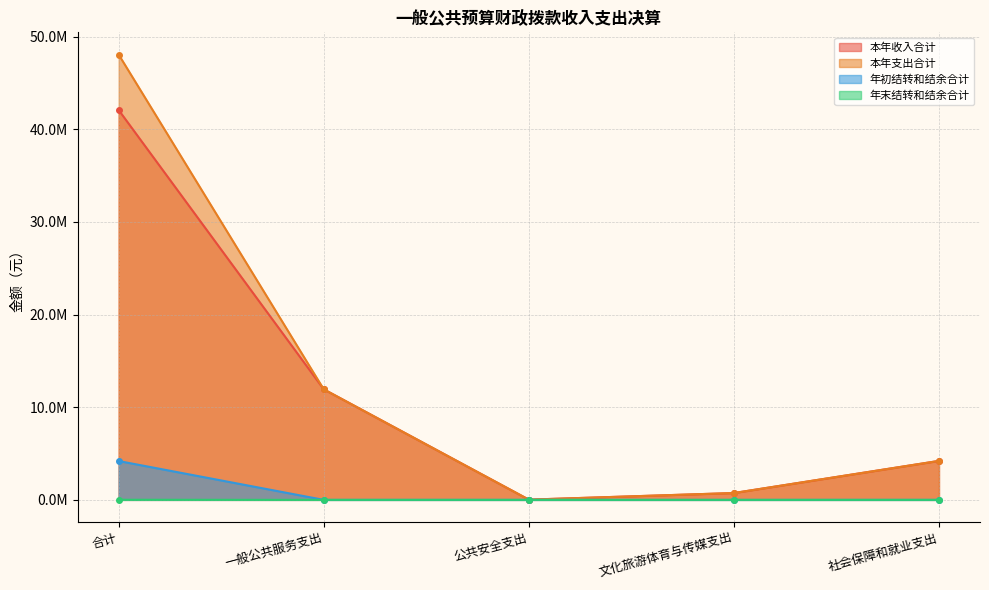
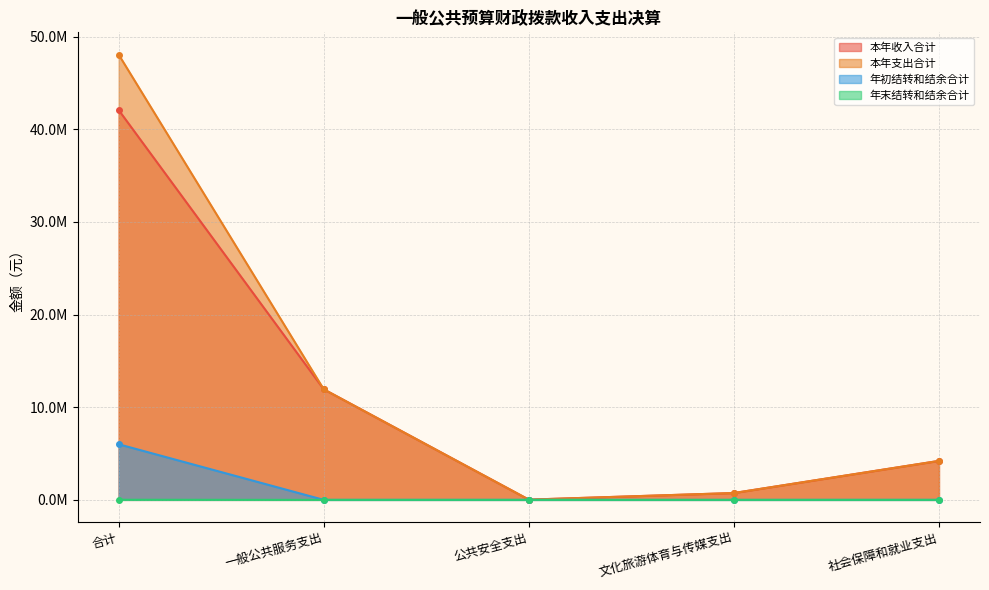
年初结转和结余合计, 合计: 4000000 -> 6000000
